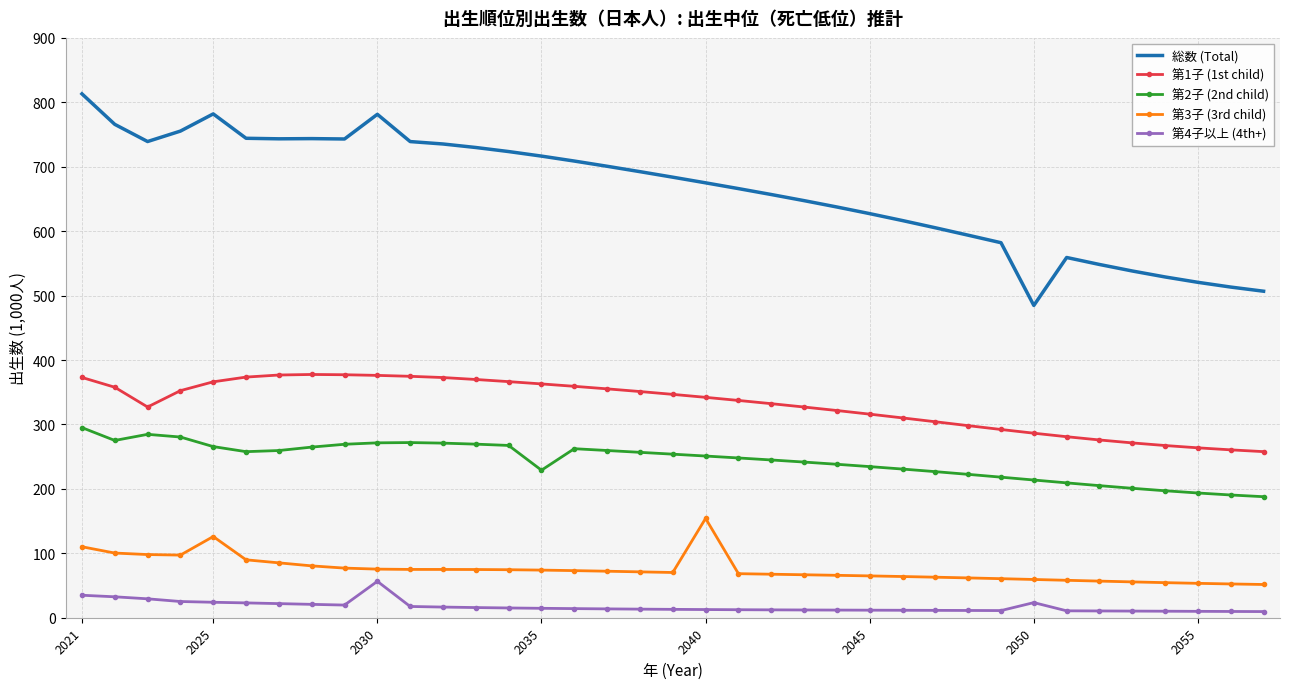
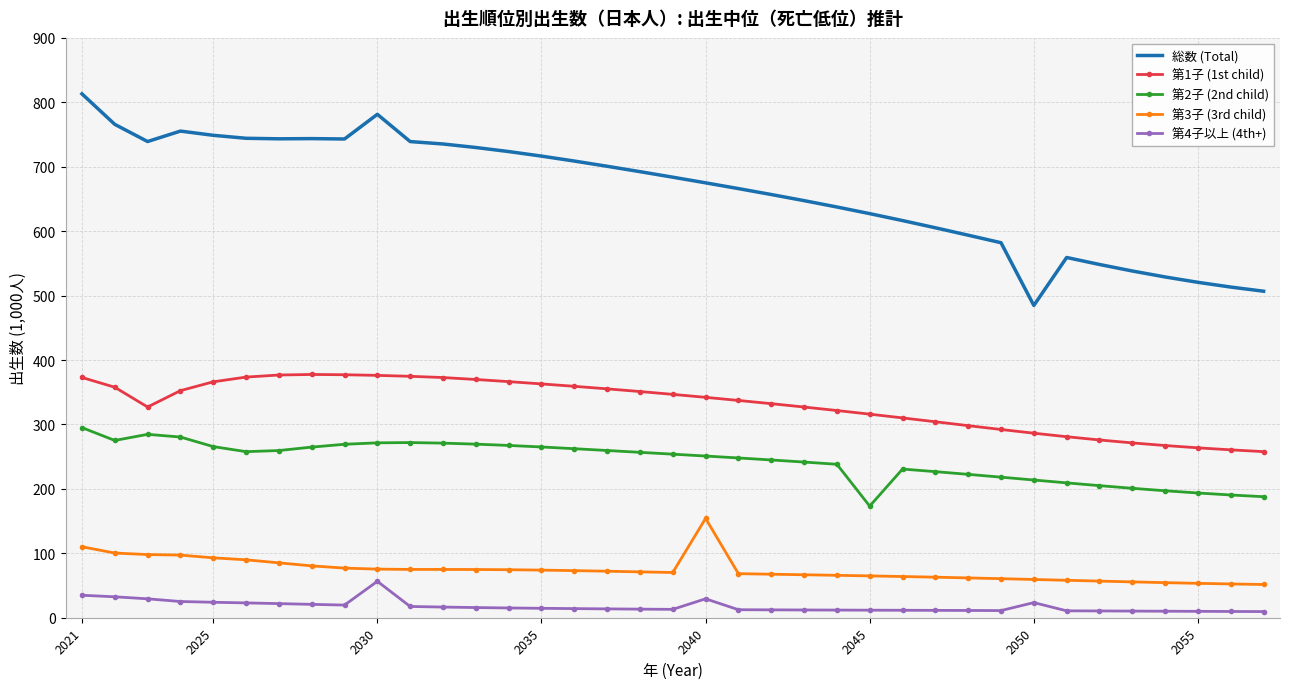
総数 (Total), 2025: 780 -> 750
第3子 (3rd child), 2025: 130 -> 90
第2子 (2nd child), 2035: 230 -> 270
第4子以上 (4th+), 2040: 10 -> 30
第2子 (2nd child), 2045: 230 -> 170
